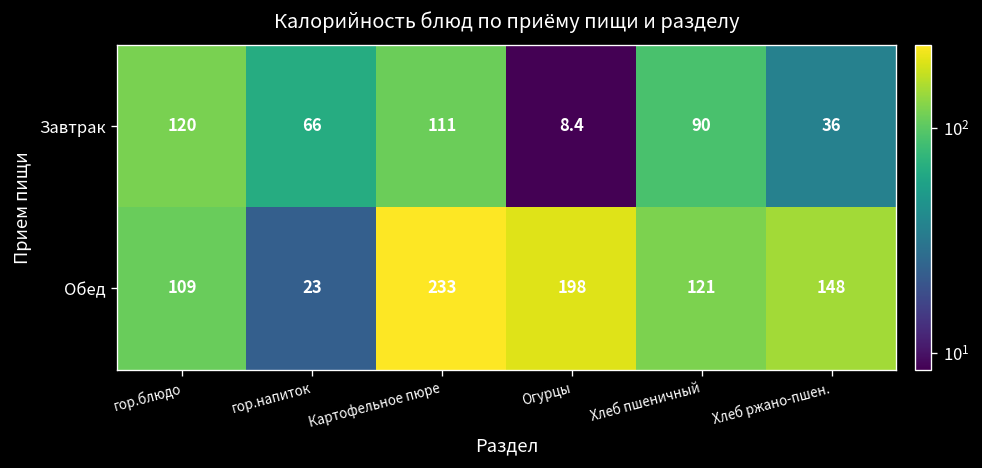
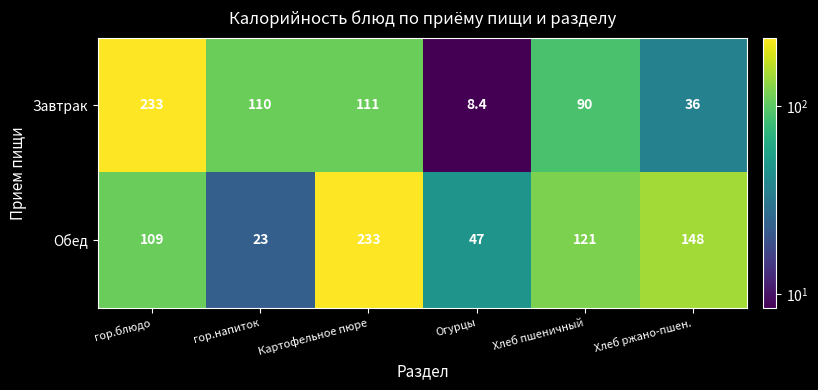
Завтрак, гор.блюдо: 120 -> 233
Завтрак, гор.напиток: 66 -> 110
Обед, Огурцы: 198 -> 47
